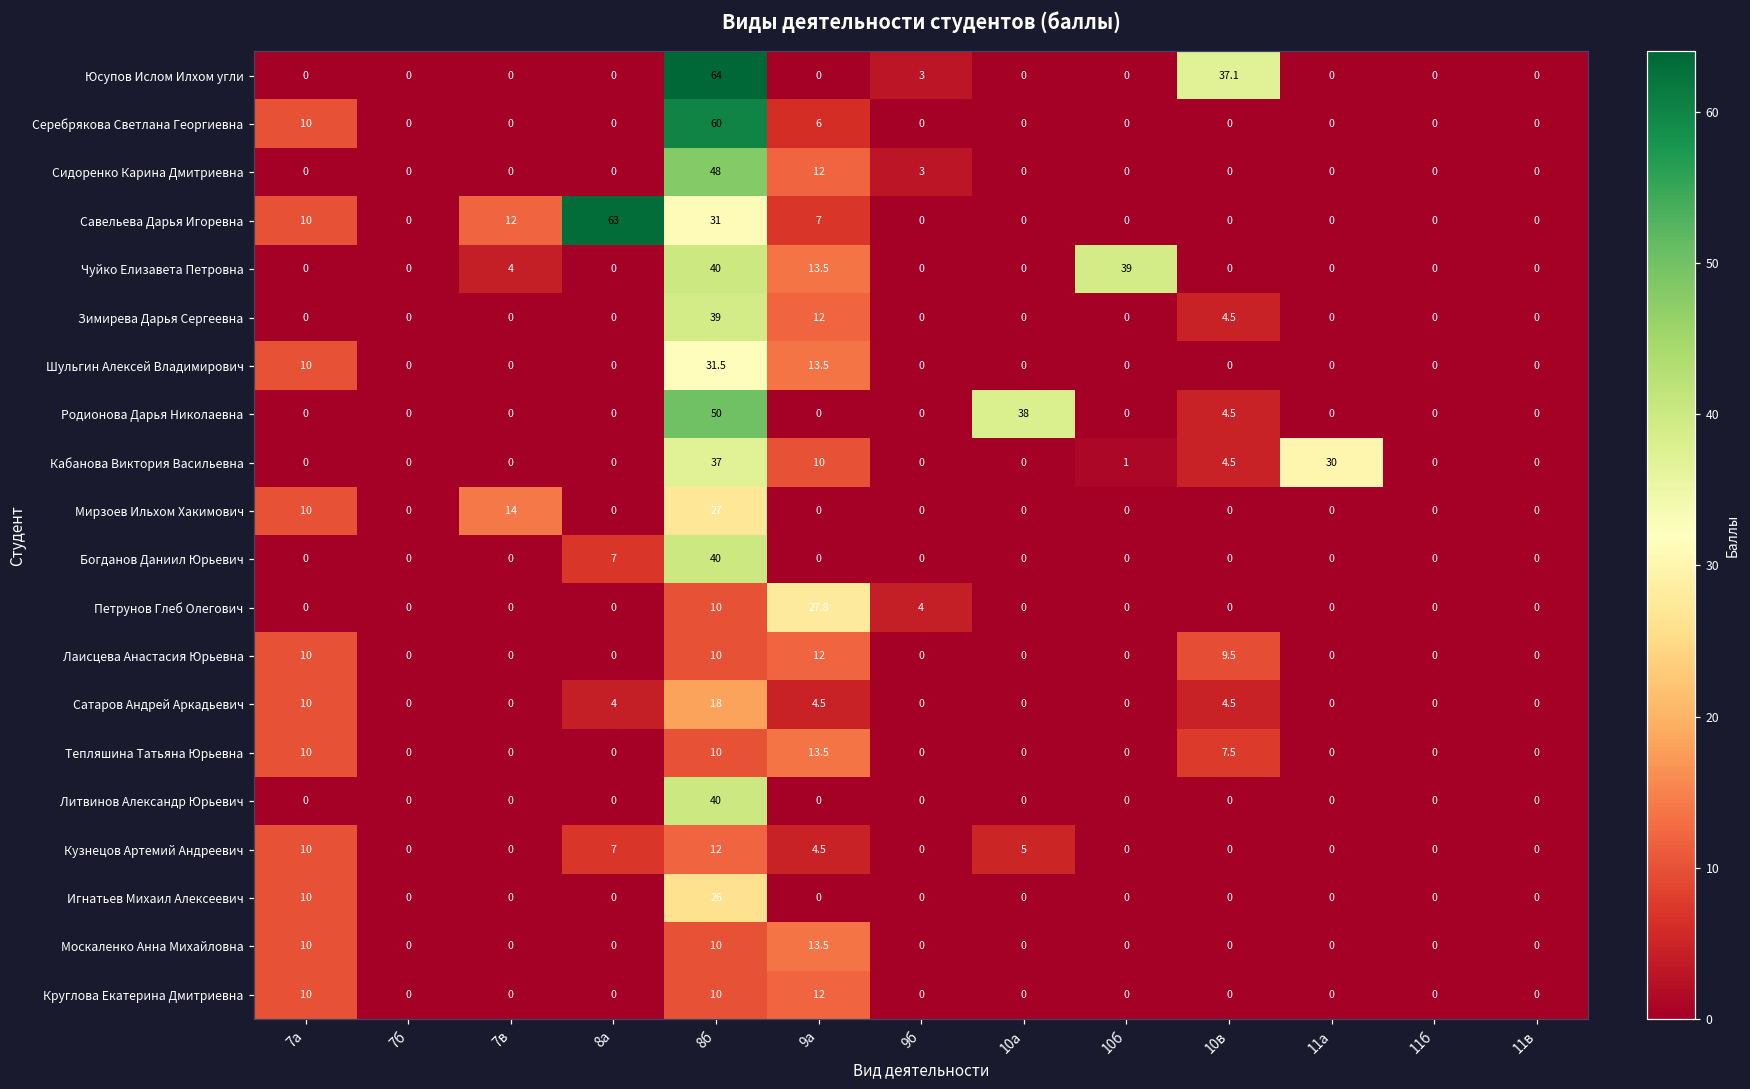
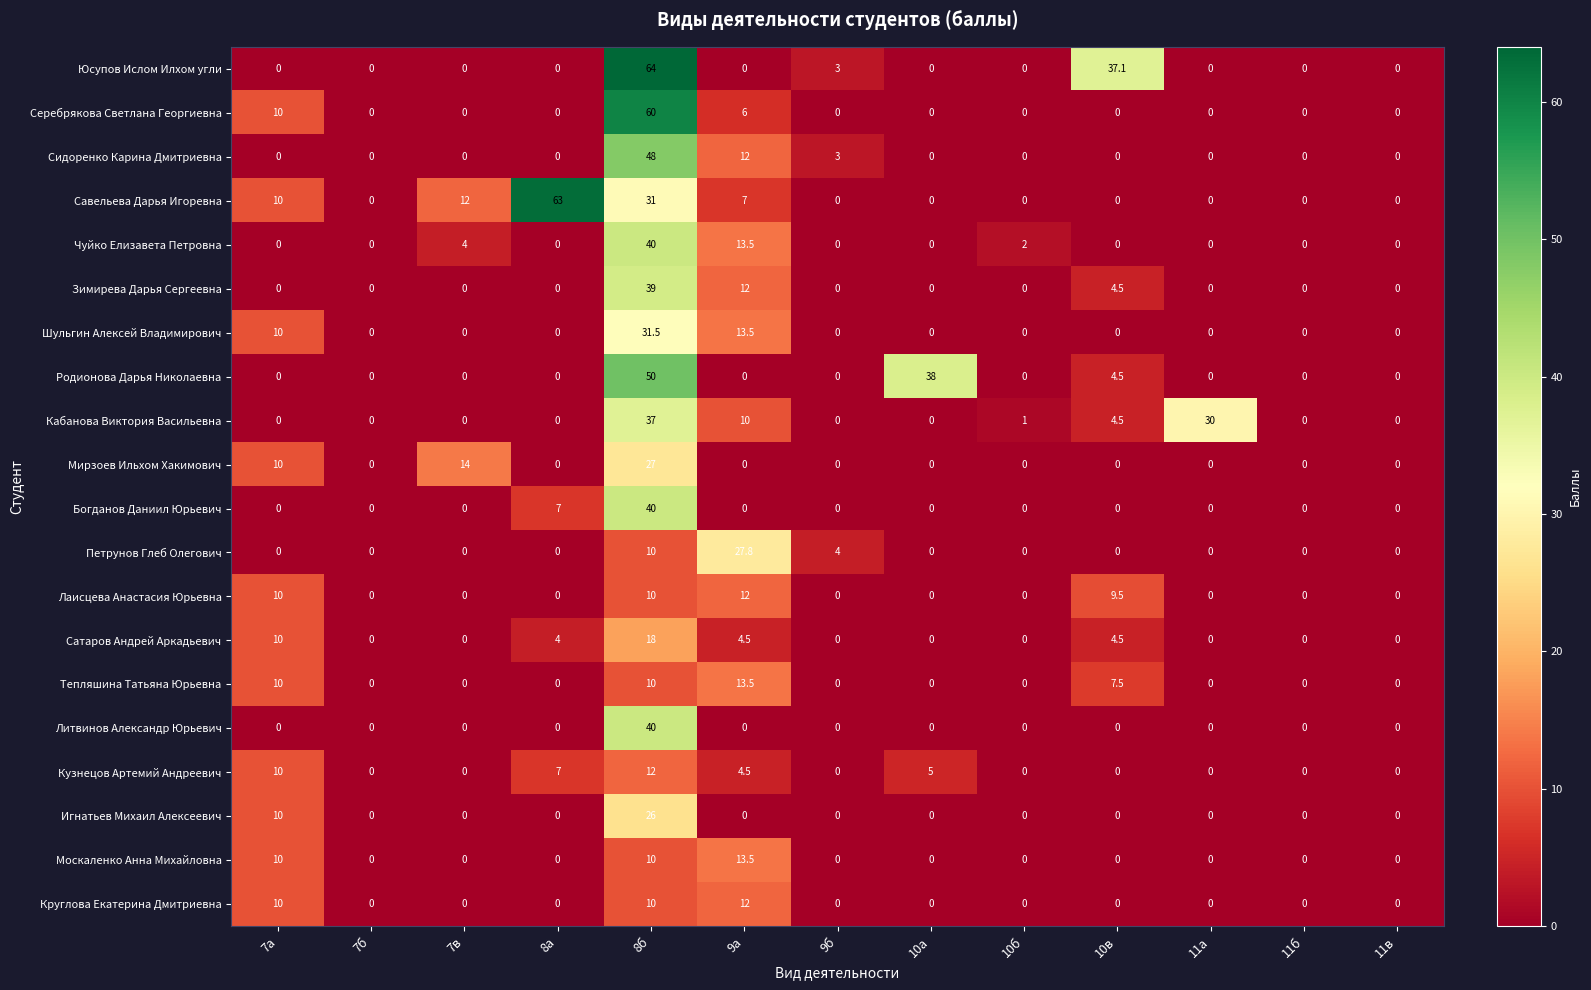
Чуйко Елизавета Петровна, 10б: 39 -> 2
